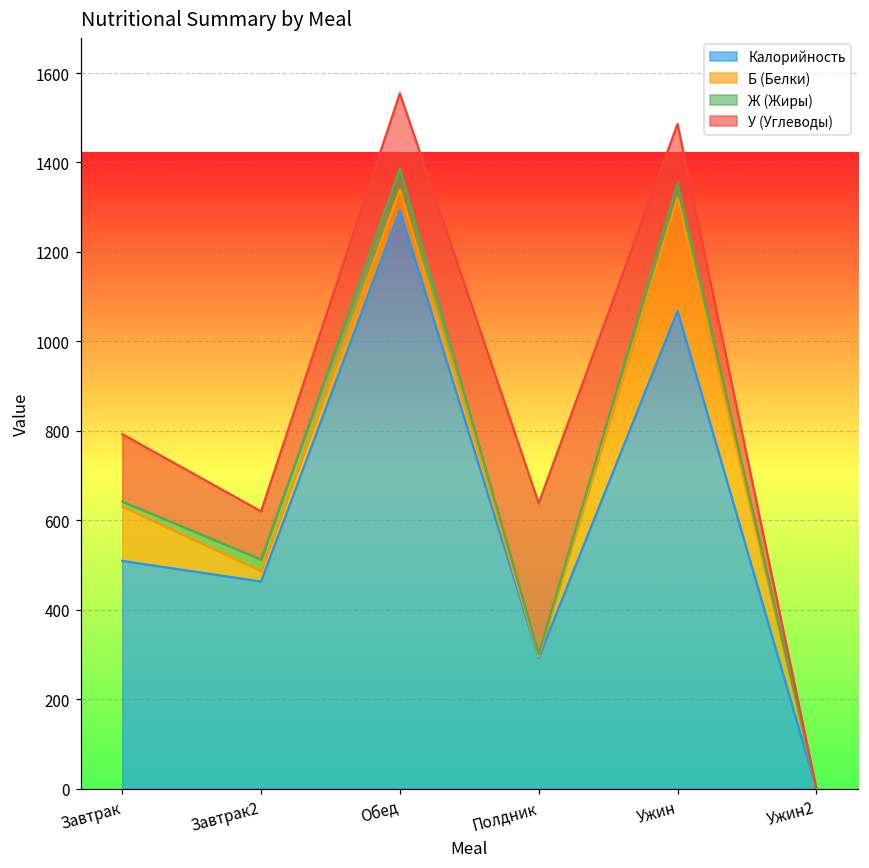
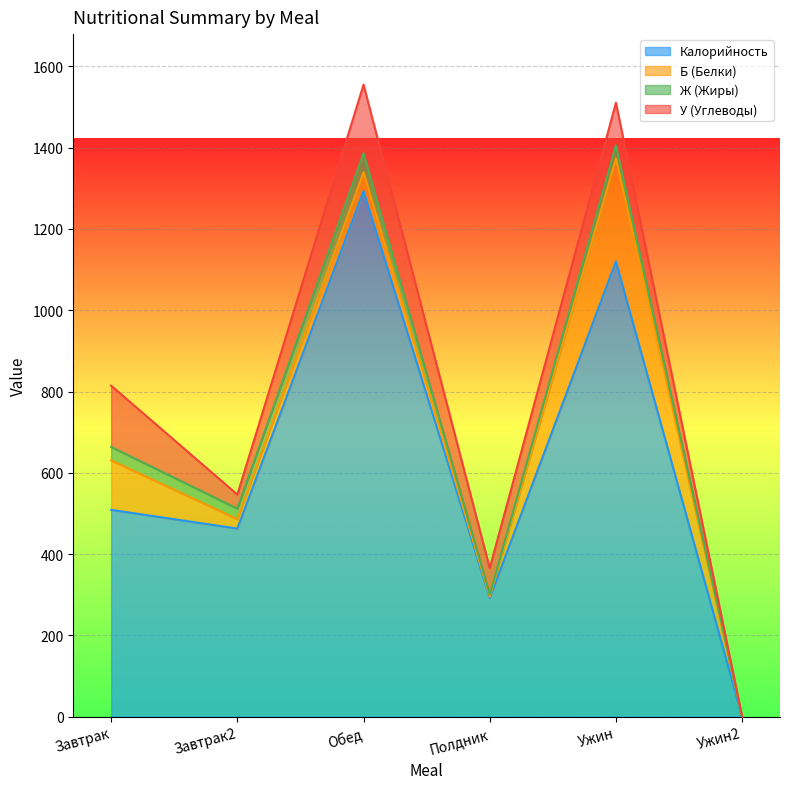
Ж (Жиры), Завтрак: 10 -> 30
У (Углеводы), Завтрак2: 110 -> 30
У (Углеводы), Полдник: 340 -> 70
Калорийность, Ужин: 1070 -> 1120
У (Углеводы), Ужин: 130 -> 100
